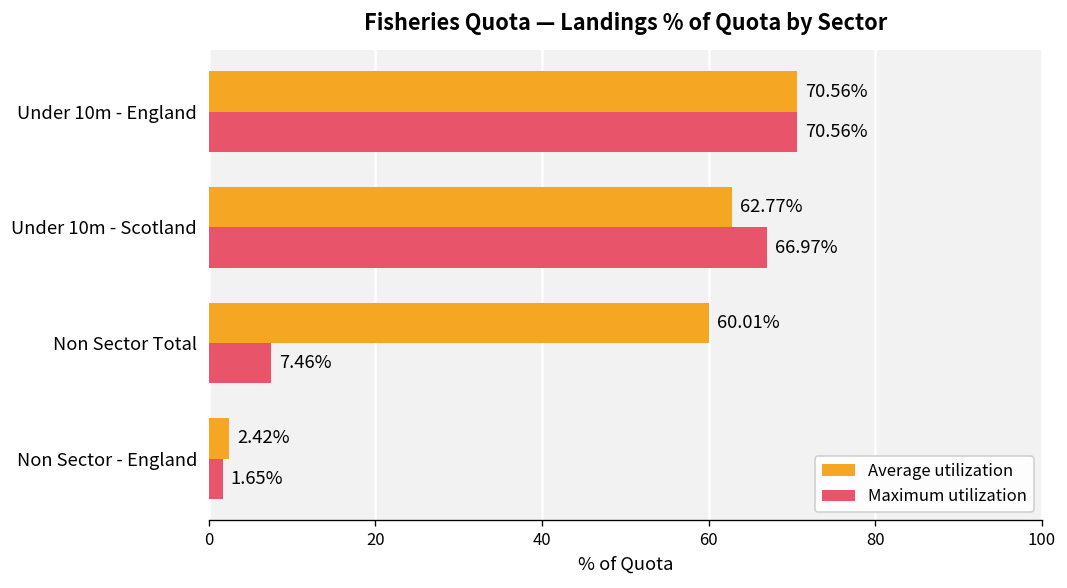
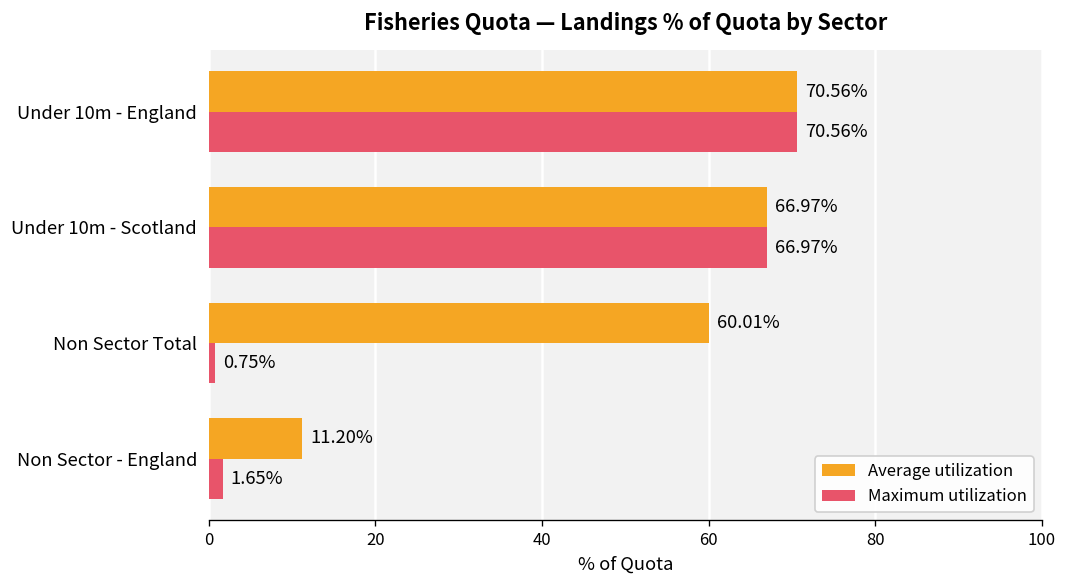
Average utilization, Under 10m - Scotland: 62.77% -> 66.97%
Maximum utilization, Non Sector Total: 7.46% -> 0.75%
Average utilization, Non Sector - England: 2.42% -> 11.20%
